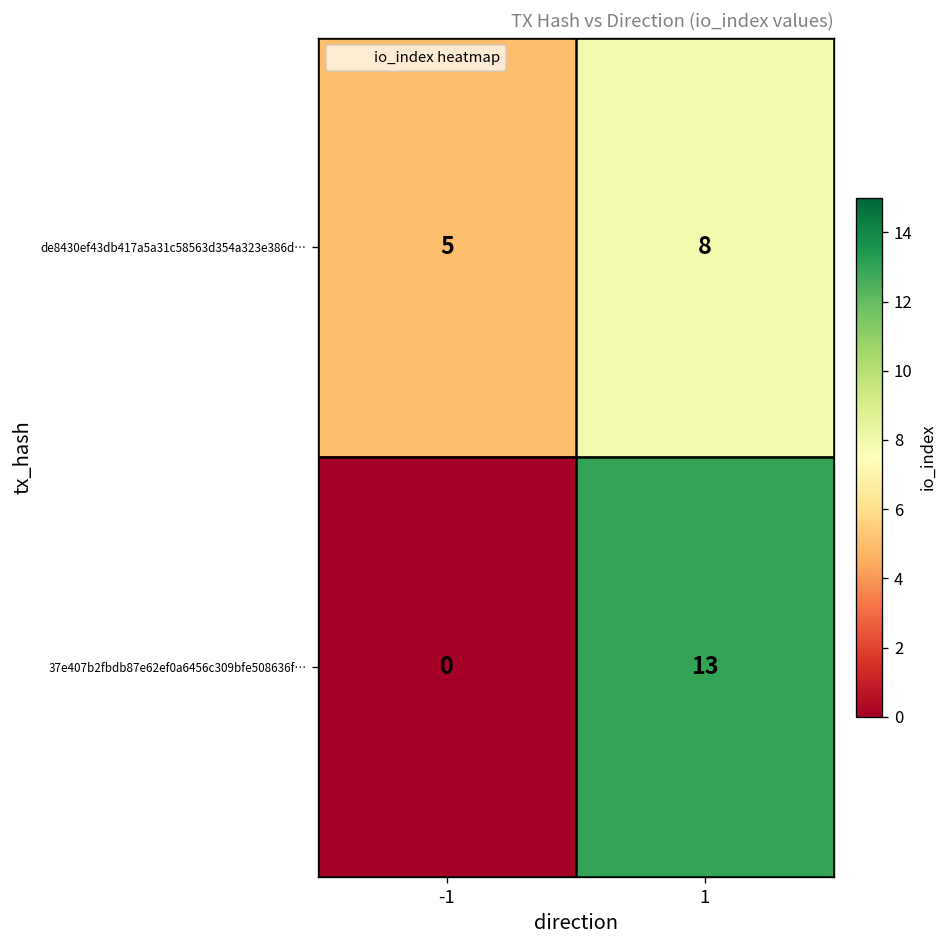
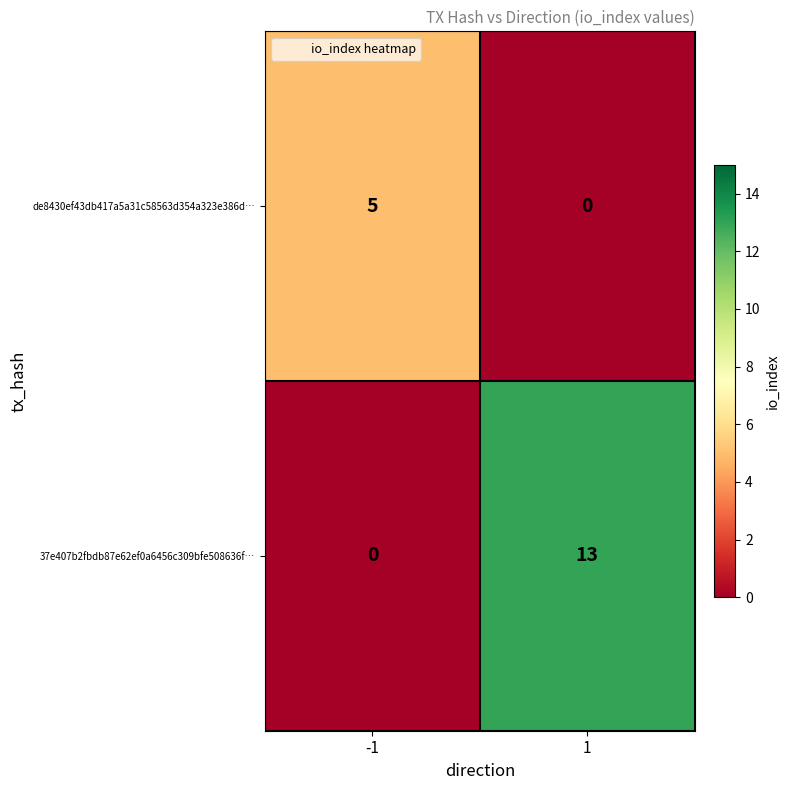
de8430ef43db417a5a31c58563d354a323e386d…, 1: 8 -> 0
